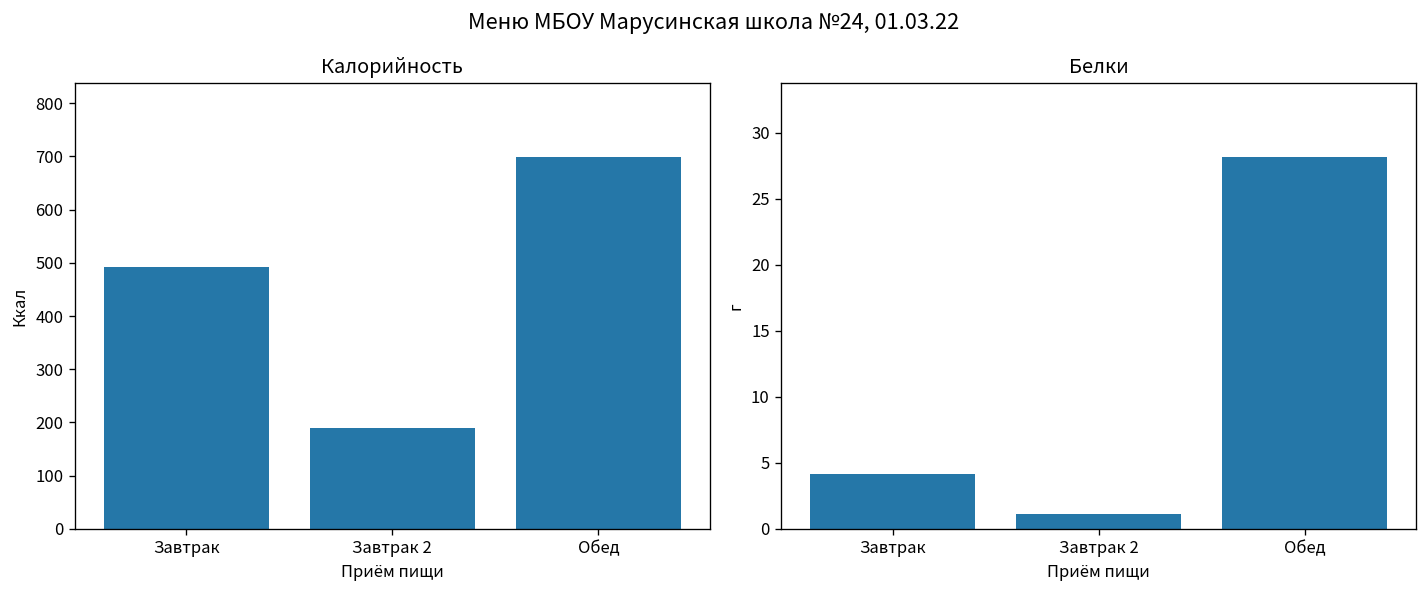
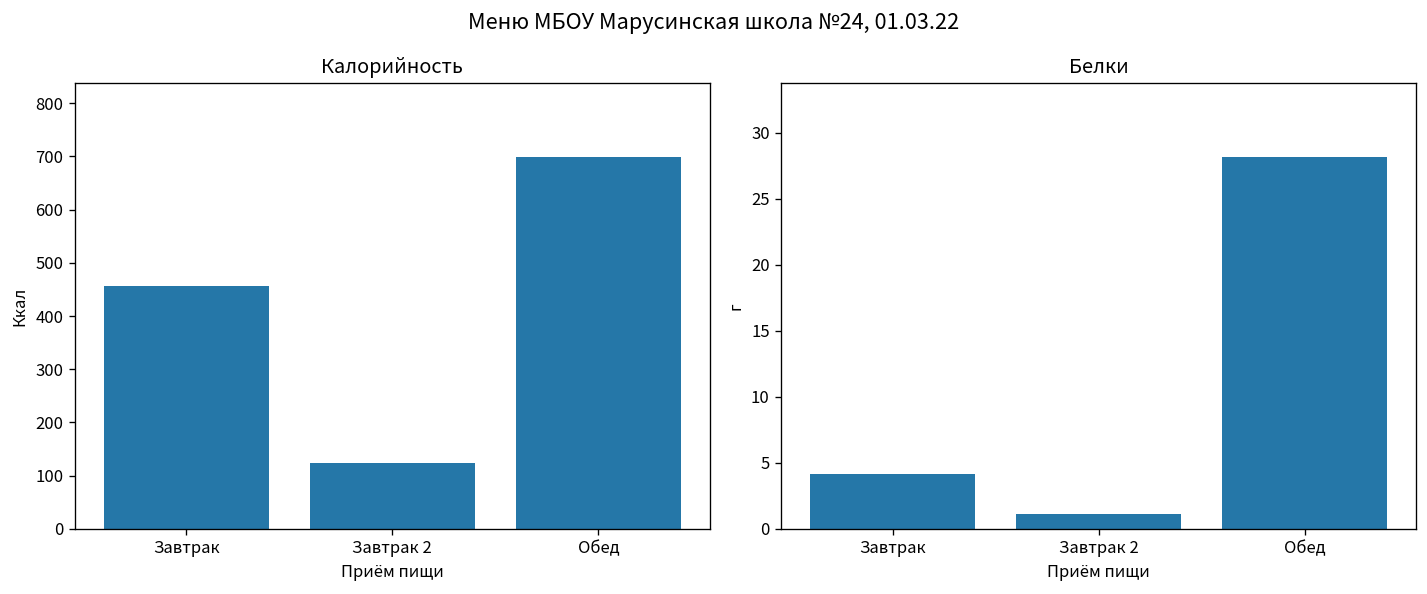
Калорийность, Завтрак: 490 -> 460
Калорийность, Завтрак 2: 190 -> 120
